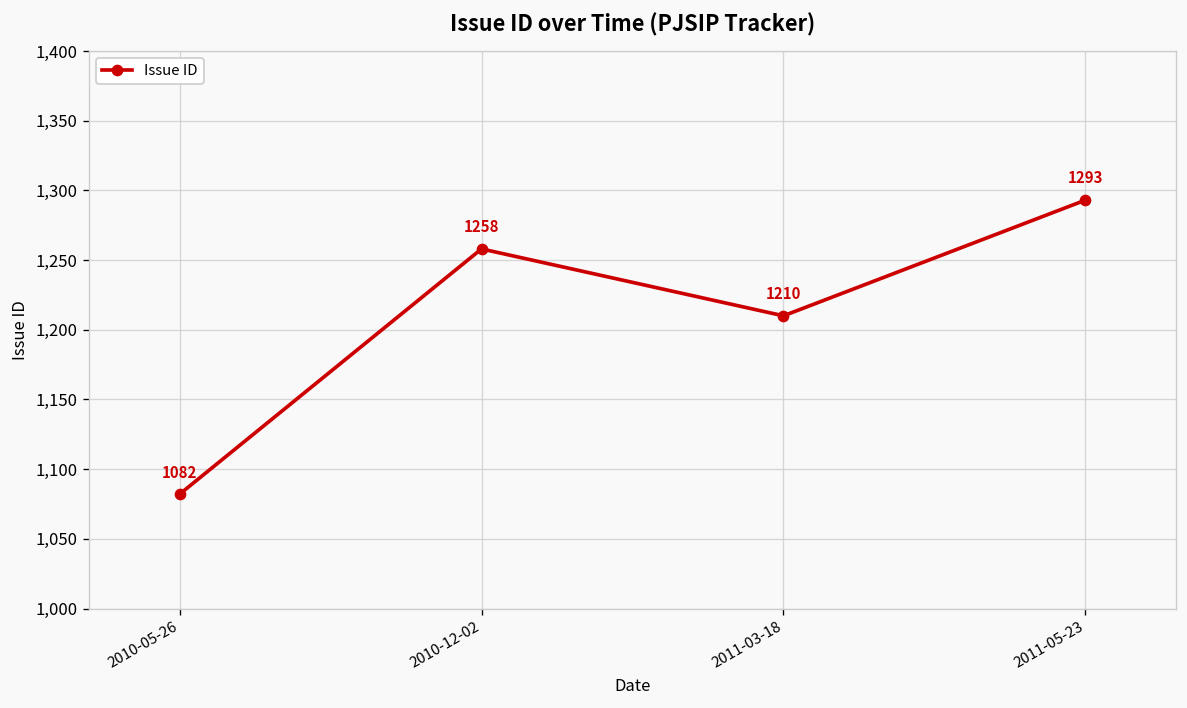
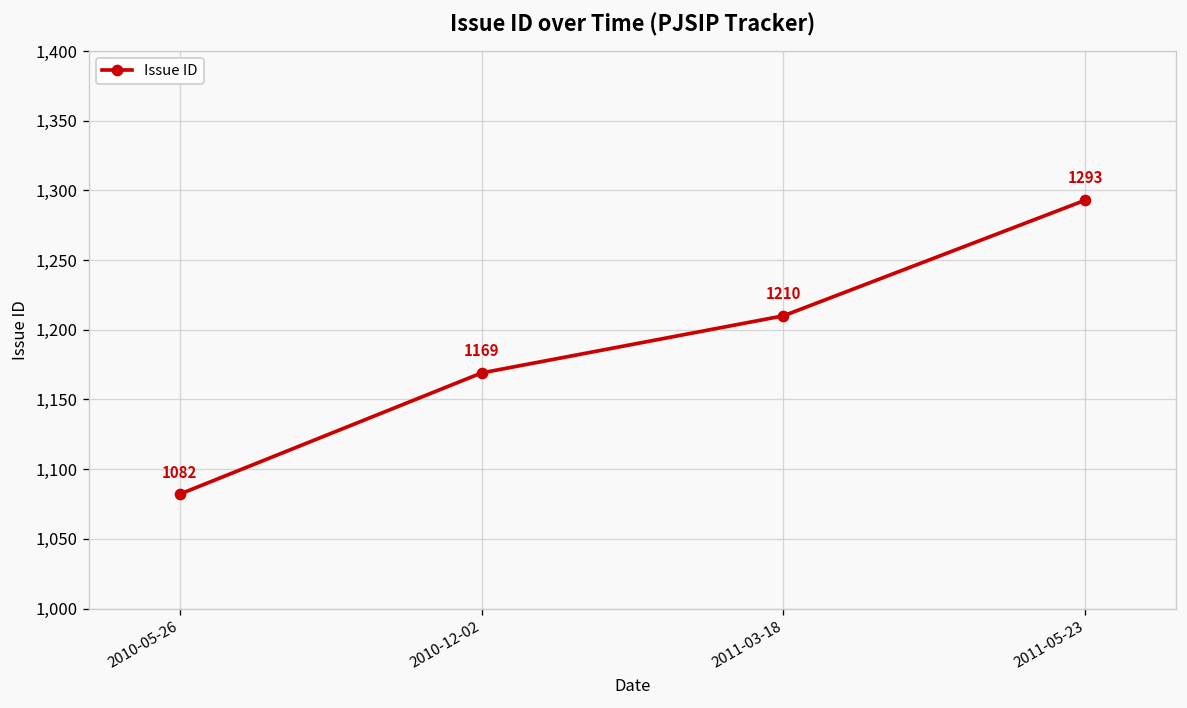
2010-12-02: 1258 -> 1169
